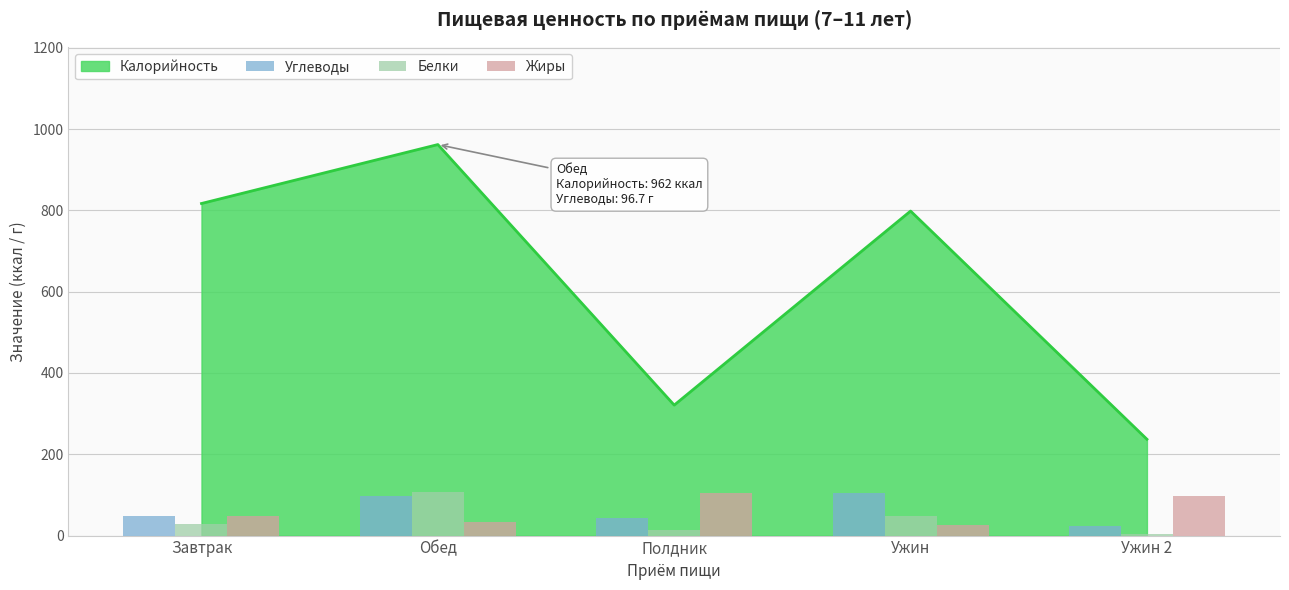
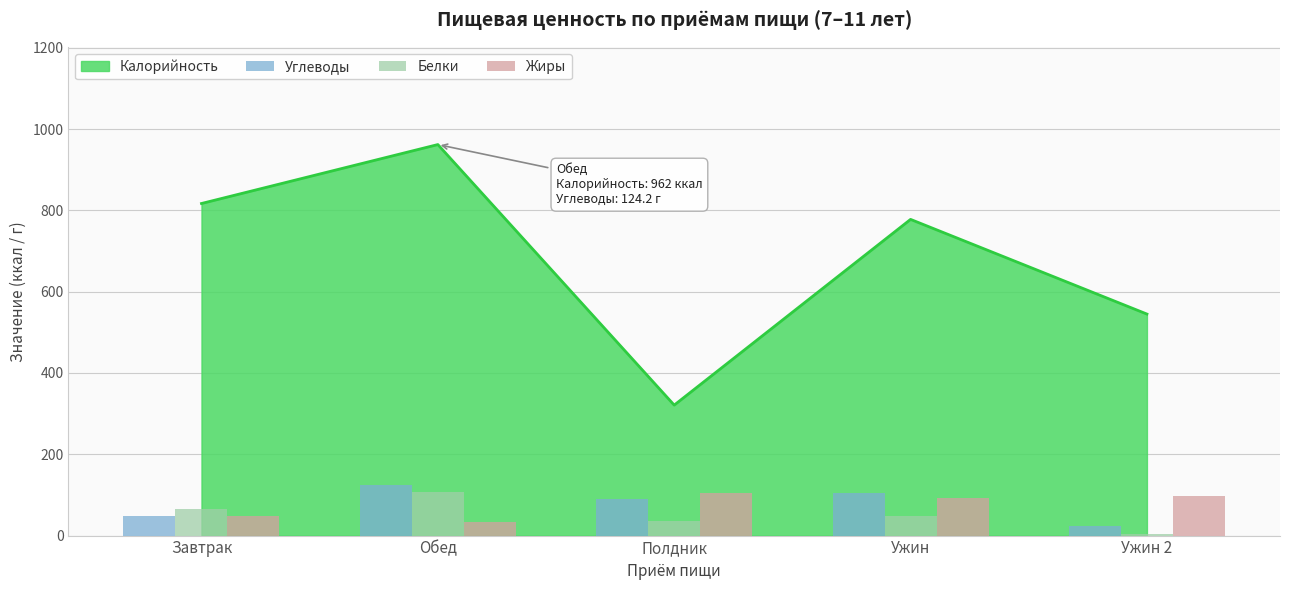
Белки, Завтрак: 30 -> 60
Углеводы, Обед: 96.7 -> 124.2
Углеводы, Полдник: 40 -> 90
Белки, Полдник: 10 -> 30
Калорийность, Ужин: 800 -> 780
Жиры, Ужин: 30 -> 90
Калорийность, Ужин 2: 240 -> 550
